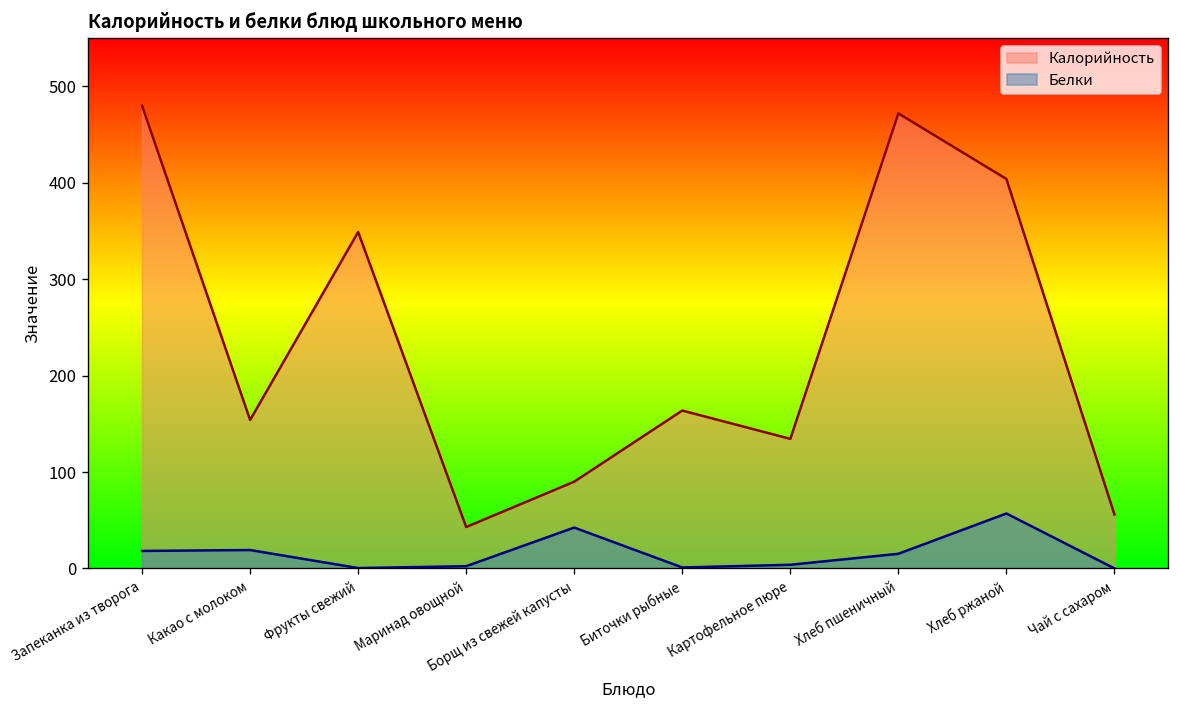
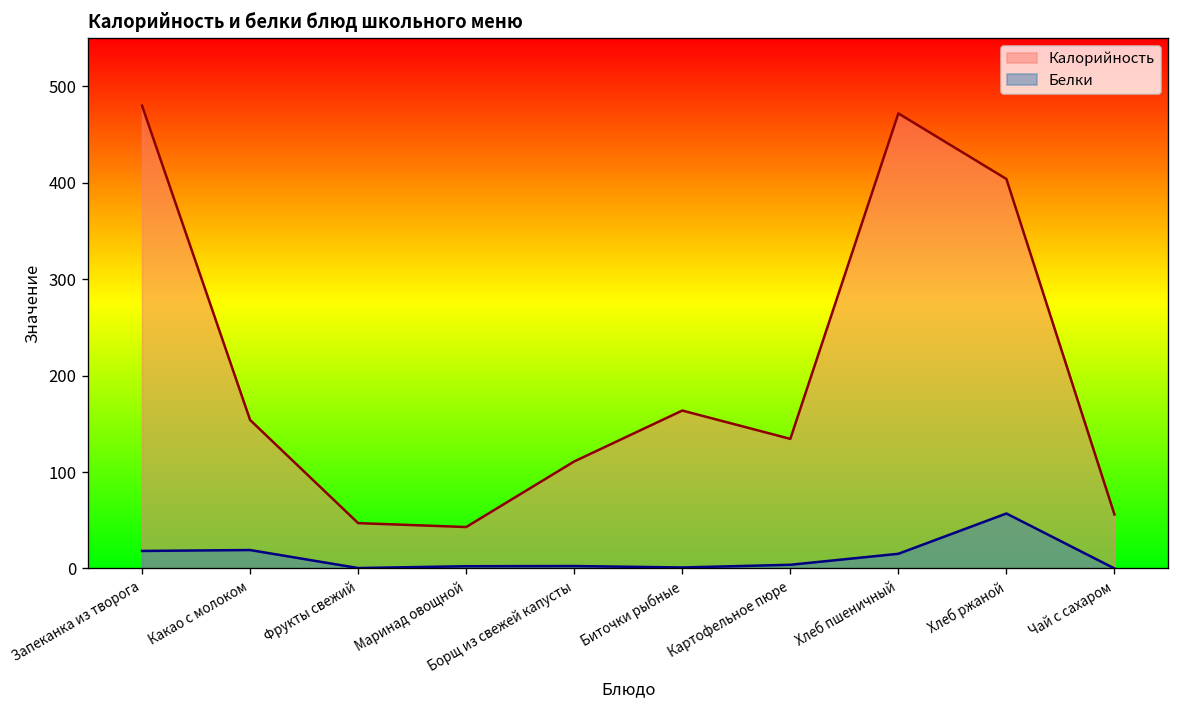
Калорийность, Фрукты свежий: 350 -> 50
Калорийность, Борщ из свежей капусты: 90 -> 110
Белки, Борщ из свежей капусты: 40 -> 0
